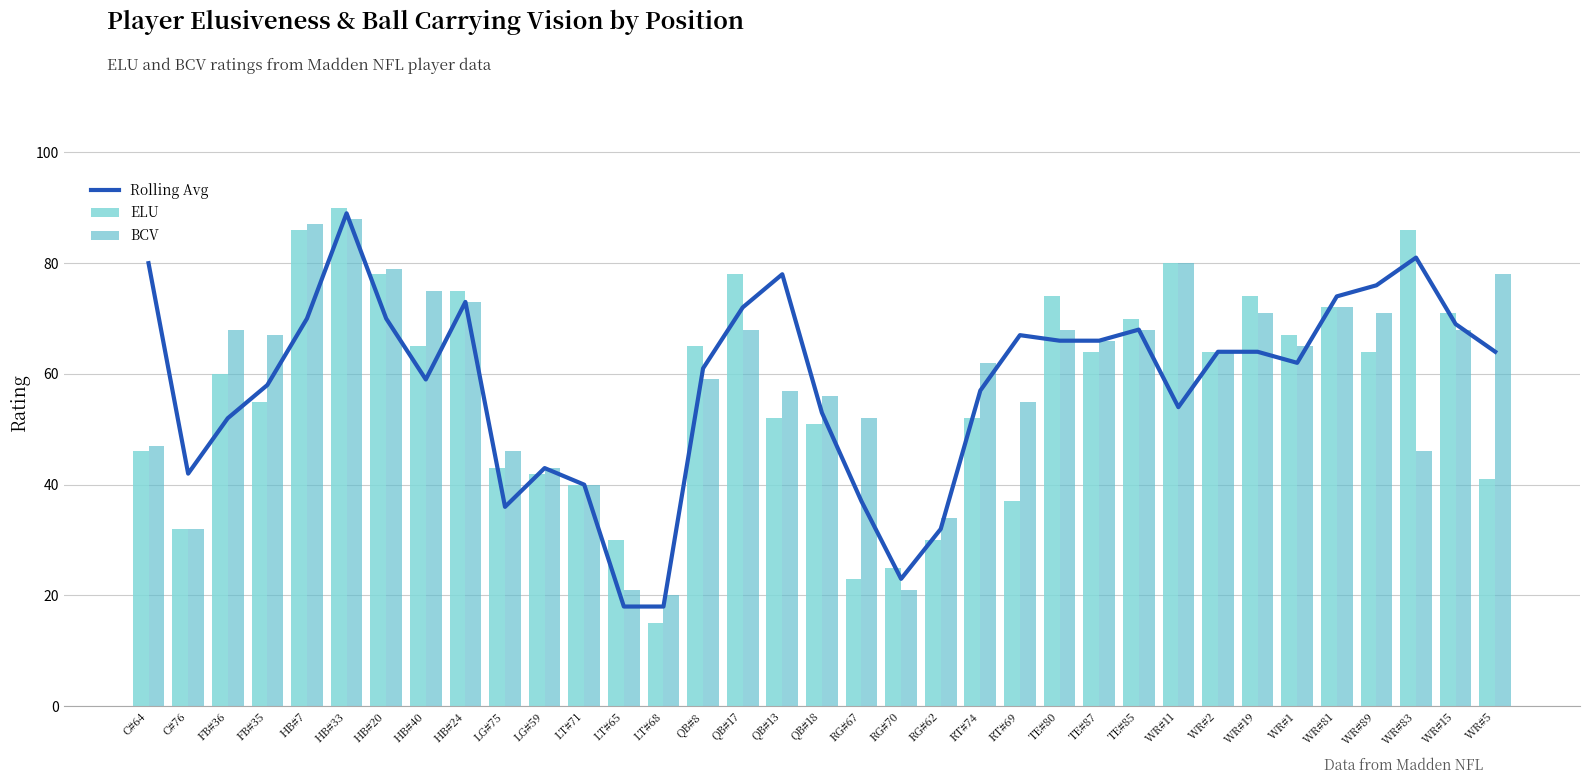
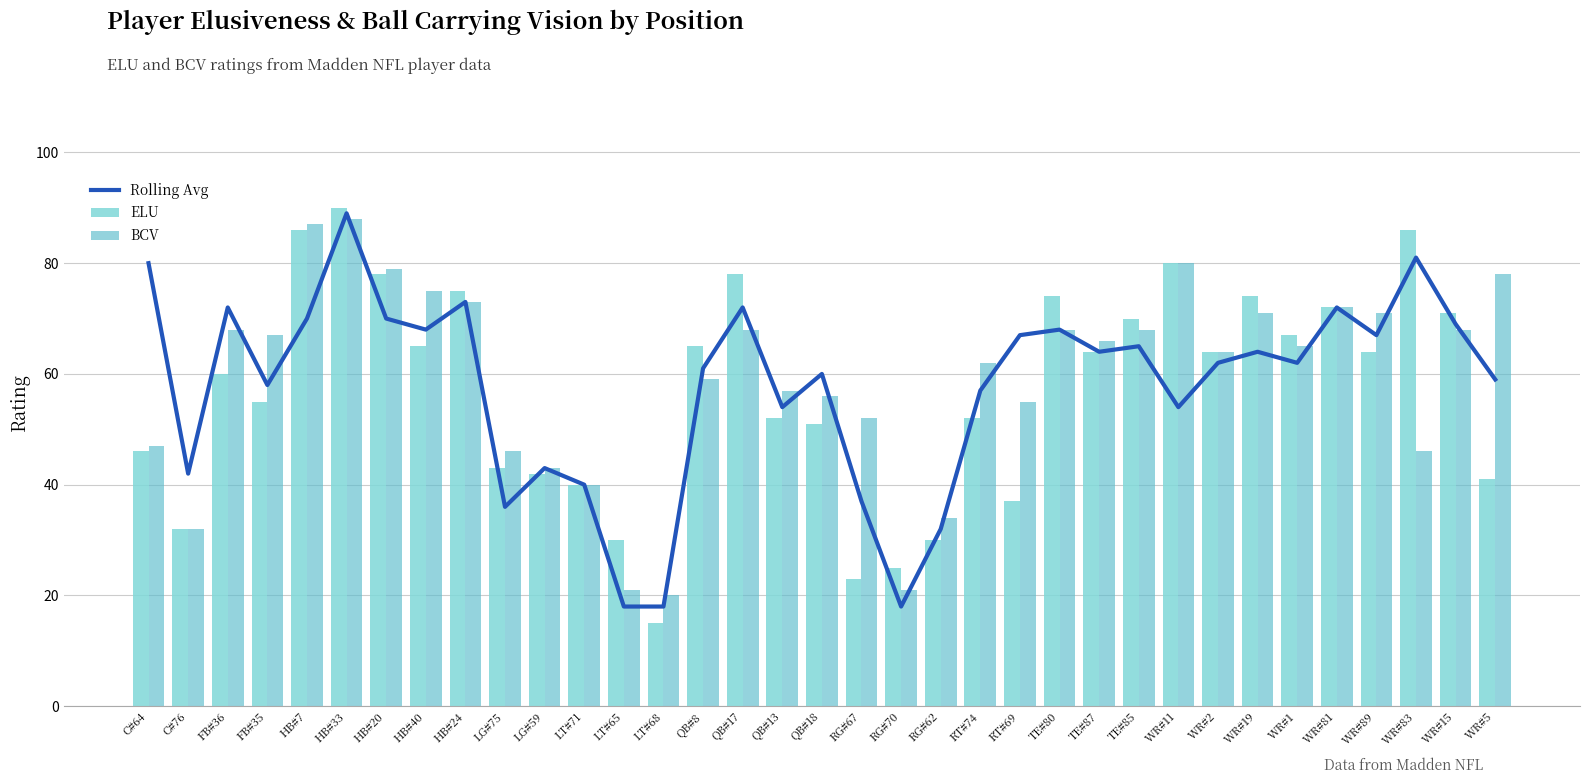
Rolling Avg, FB#36: 52 -> 72
Rolling Avg, HB#40: 59 -> 68
Rolling Avg, QB#13: 78 -> 54
Rolling Avg, QB#18: 53 -> 60
Rolling Avg, RG#70: 23 -> 18
Rolling Avg, TE#80: 66 -> 68
Rolling Avg, TE#87: 66 -> 64
Rolling Avg, TE#85: 68 -> 65
Rolling Avg, WR#2: 64 -> 62
Rolling Avg, WR#81: 74 -> 72
Rolling Avg, WR#89: 76 -> 67
Rolling Avg, WR#5: 64 -> 59
